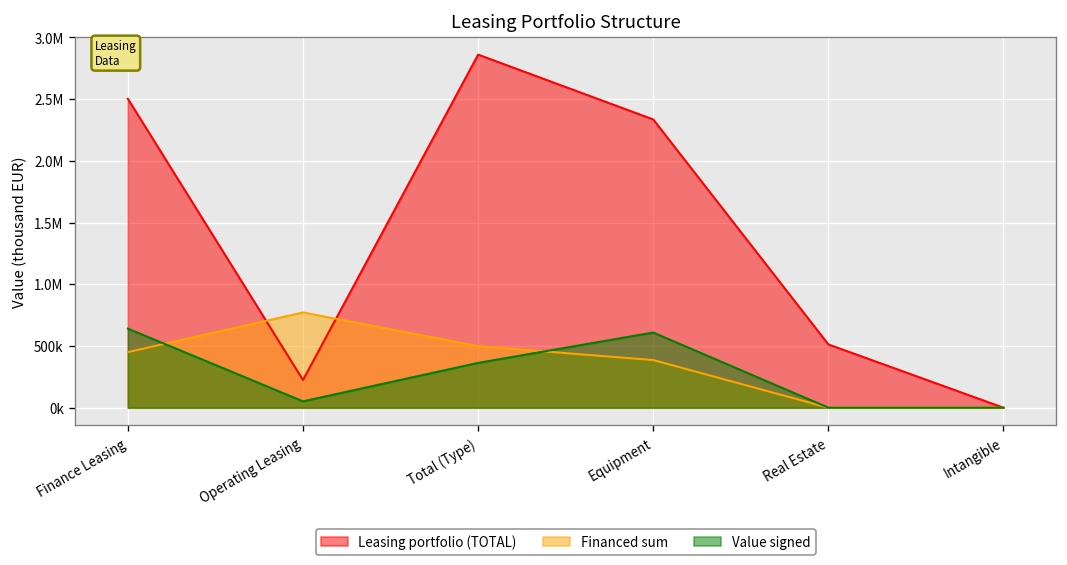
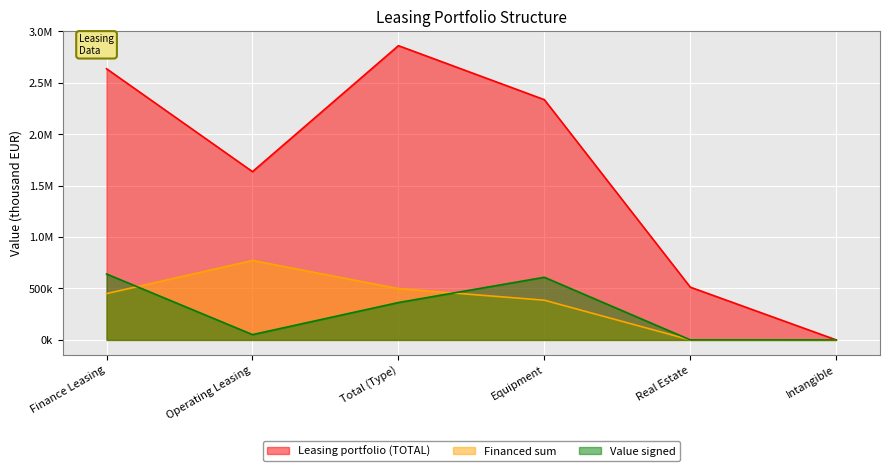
Leasing portfolio (TOTAL), Finance Leasing: 2500000 -> 2640000
Leasing portfolio (TOTAL), Operating Leasing: 220000 -> 1640000
